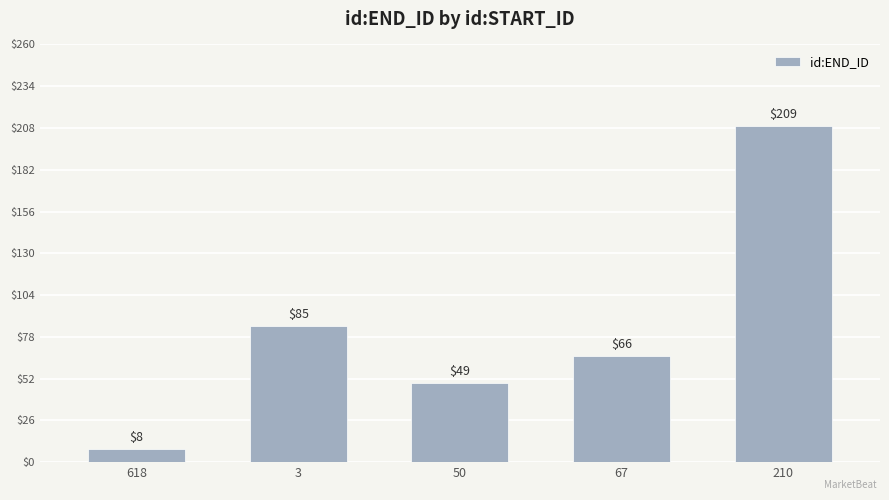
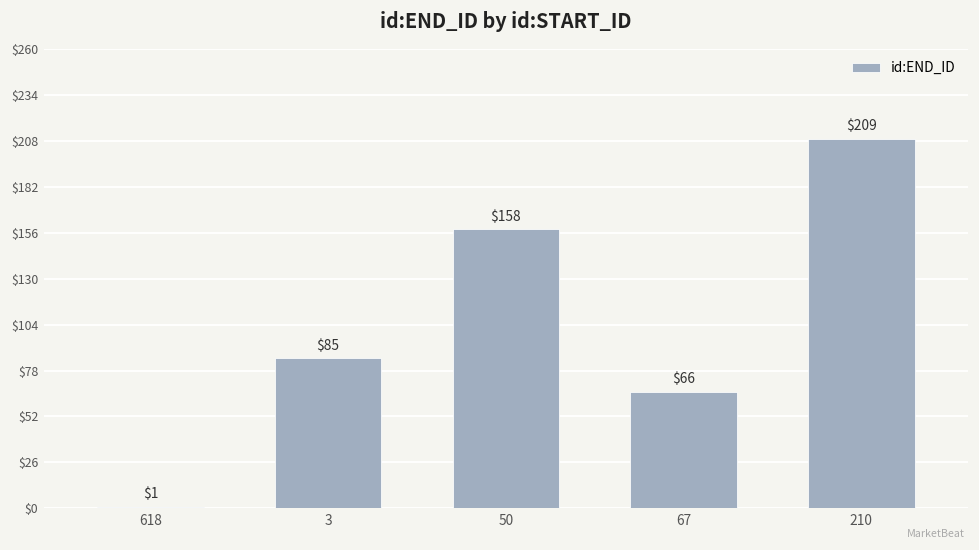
618: $8 -> $1
50: $49 -> $158
